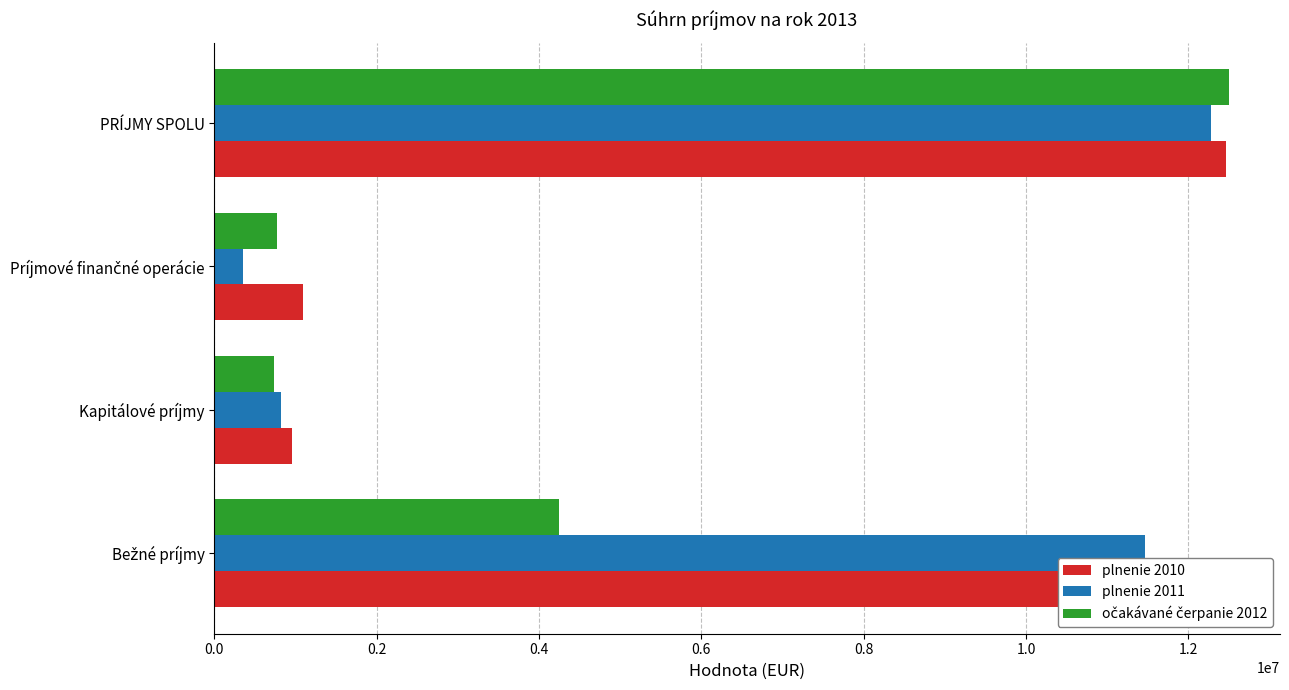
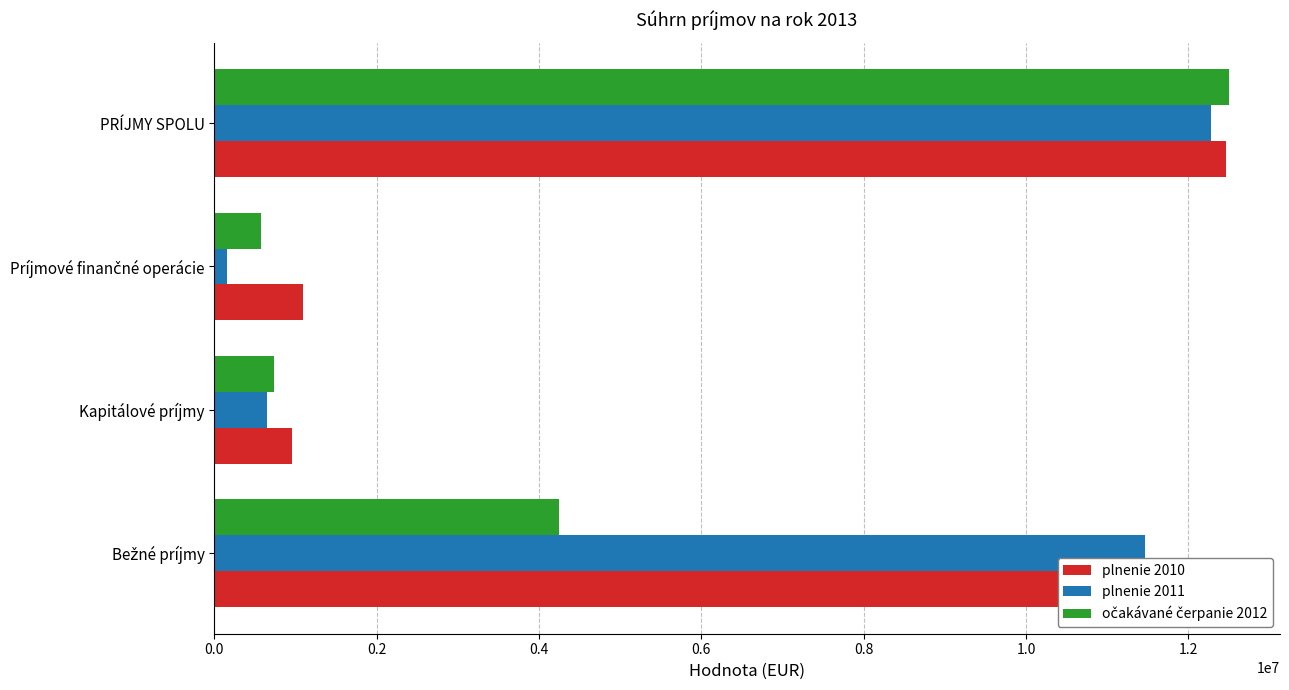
očakávané čerpanie 2012, Príjmové finančné operácie: 800000 -> 600000
plnenie 2011, Príjmové finančné operácie: 400000 -> 200000
plnenie 2011, Kapitálové príjmy: 800000 -> 600000
